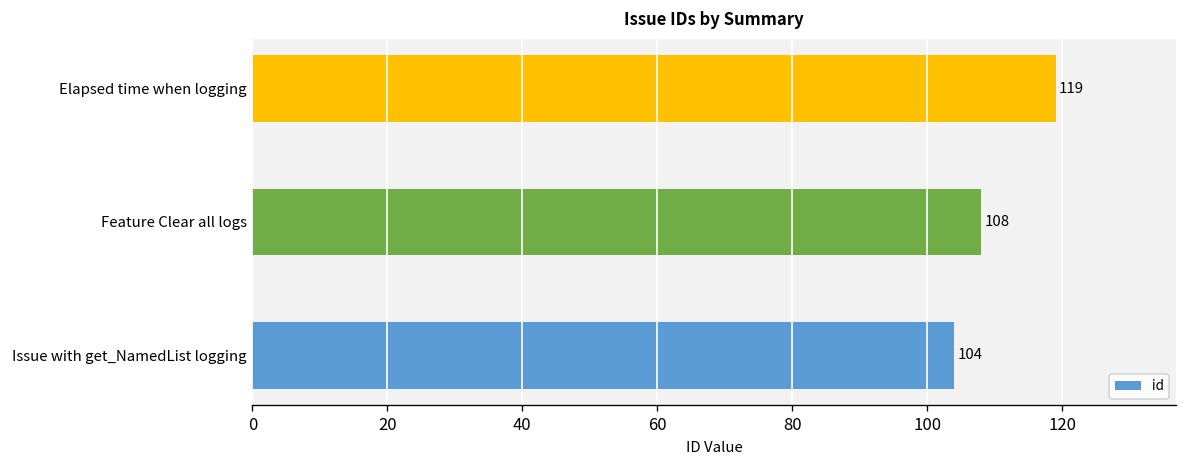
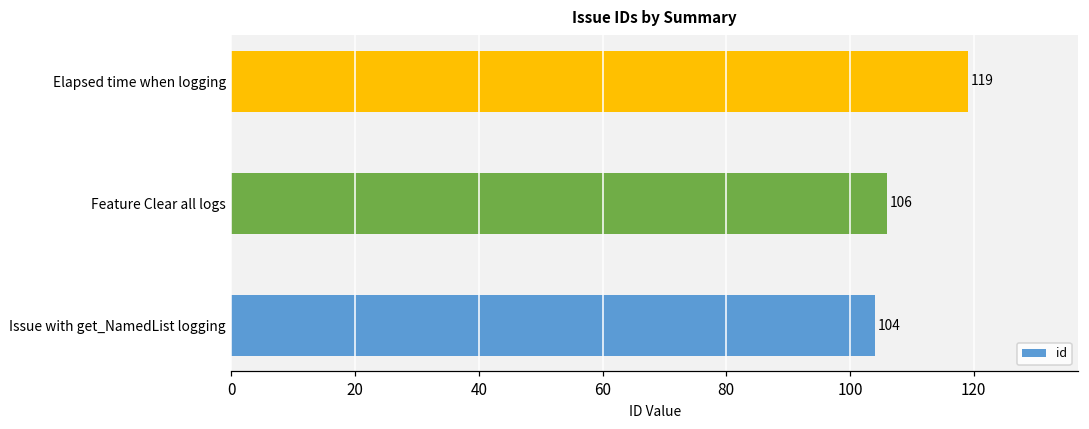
Feature Clear all logs: 108 -> 106
